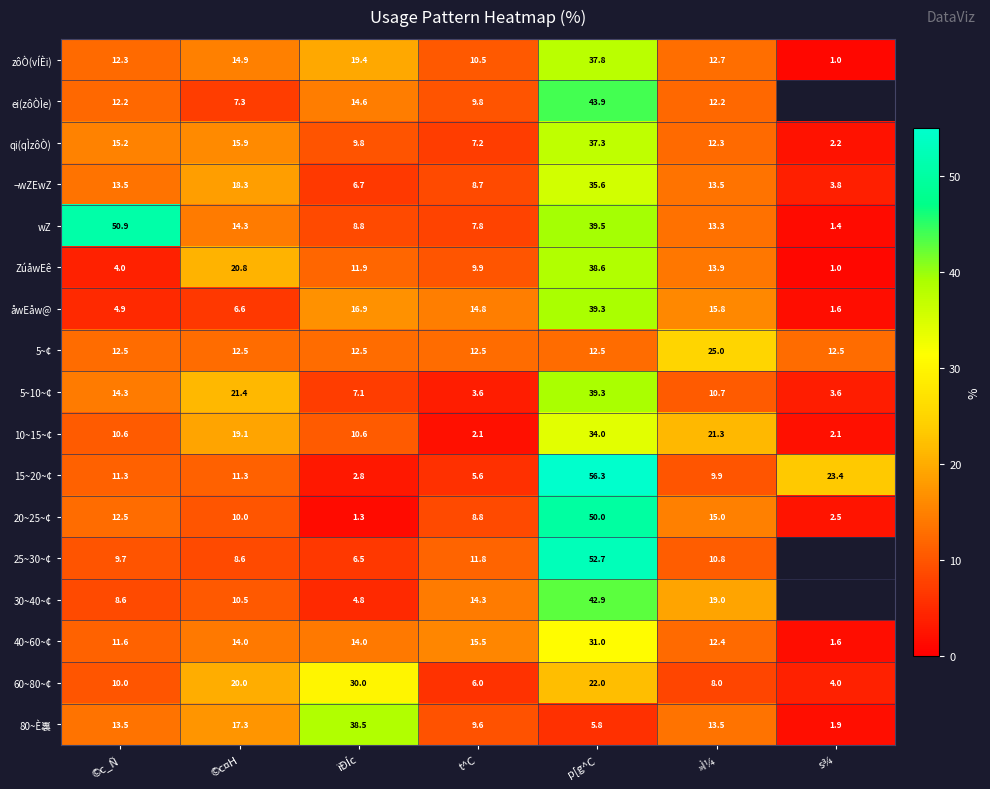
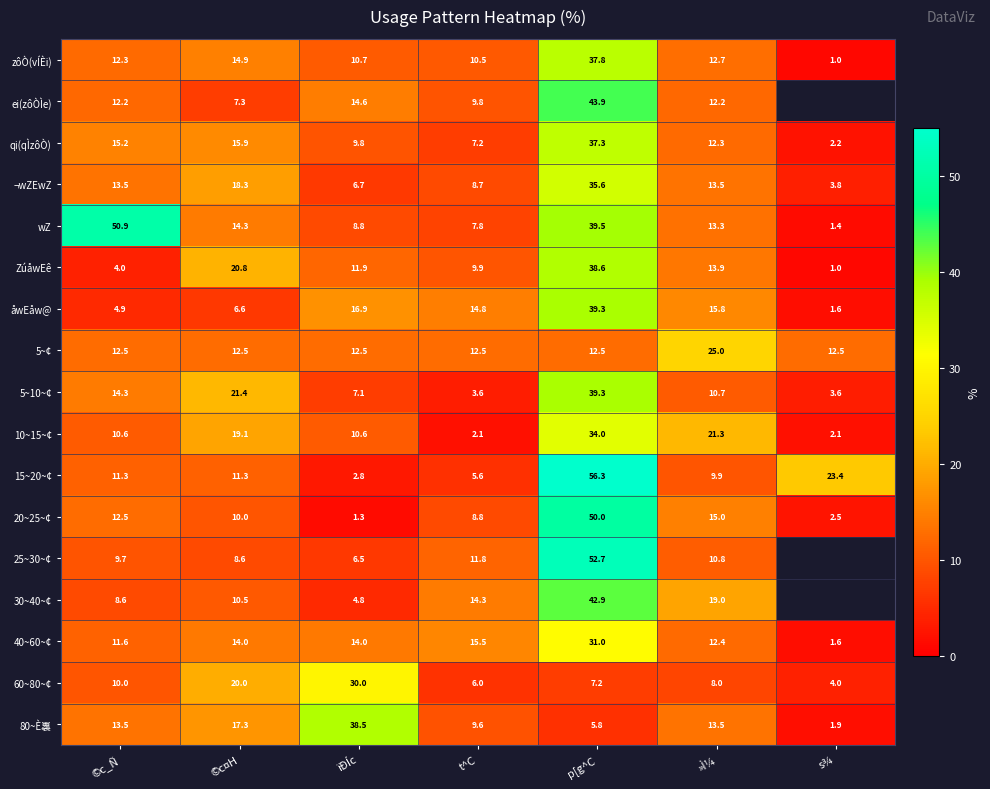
zôÒ(vÍÈi), ïÐÍc: 19.4 -> 10.7
60~80~¢, p[g^C: 22.0 -> 7.2
